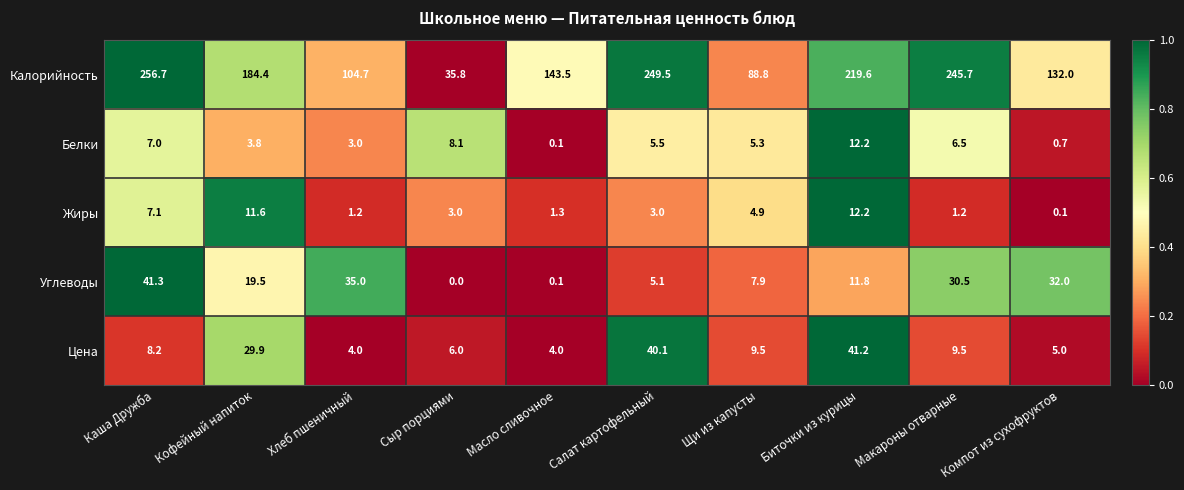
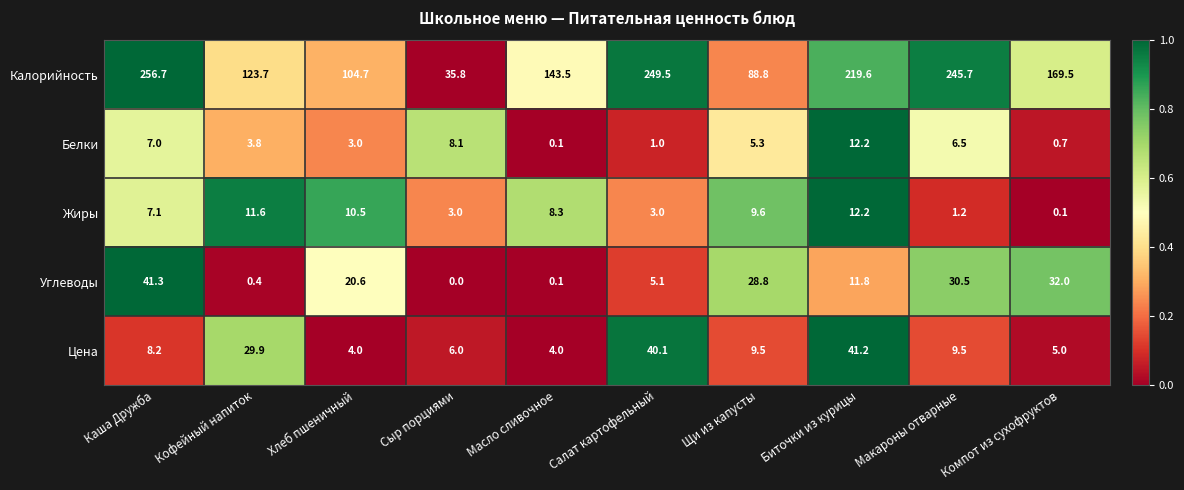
Калорийность, Кофейный напиток: 184.4 -> 123.7
Калорийность, Компот из сухофруктов: 132.0 -> 169.5
Белки, Салат картофельный: 5.5 -> 1.0
Жиры, Хлеб пшеничный: 1.2 -> 10.5
Жиры, Масло сливочное: 1.3 -> 8.3
Жиры, Щи из капусты: 4.9 -> 9.6
Углеводы, Кофейный напиток: 19.5 -> 0.4
Углеводы, Хлеб пшеничный: 35.0 -> 20.6
Углеводы, Щи из капусты: 7.9 -> 28.8
